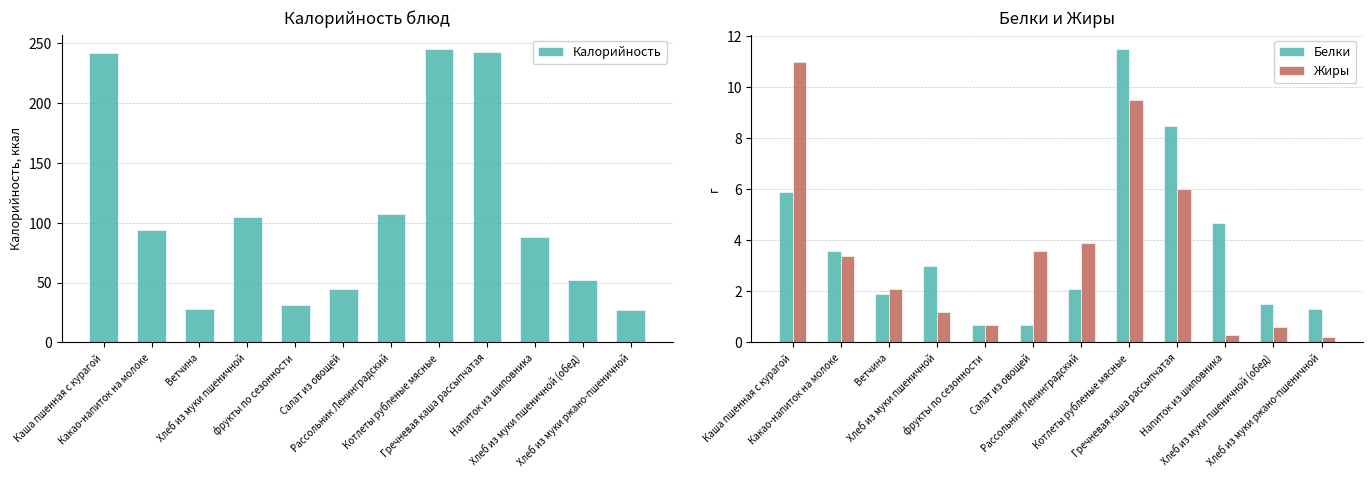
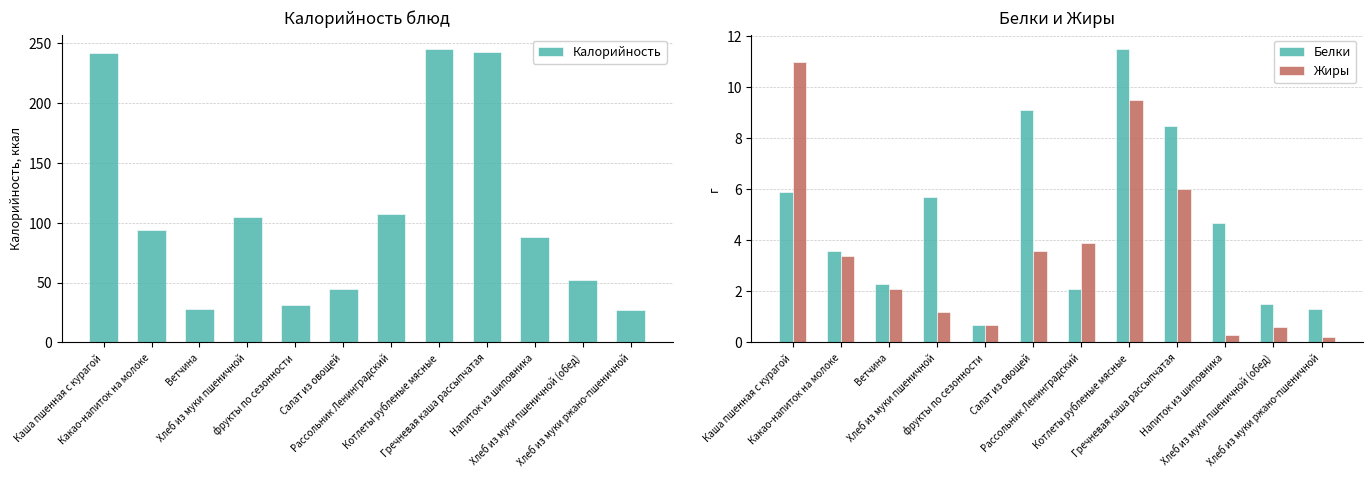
Белки и Жиры, Белки, Ветчина: 1.9 -> 2.3
Белки и Жиры, Белки, Хлеб из муки пшеничной: 3.0 -> 5.7
Белки и Жиры, Белки, Салат из овощей: 0.7 -> 9.1
